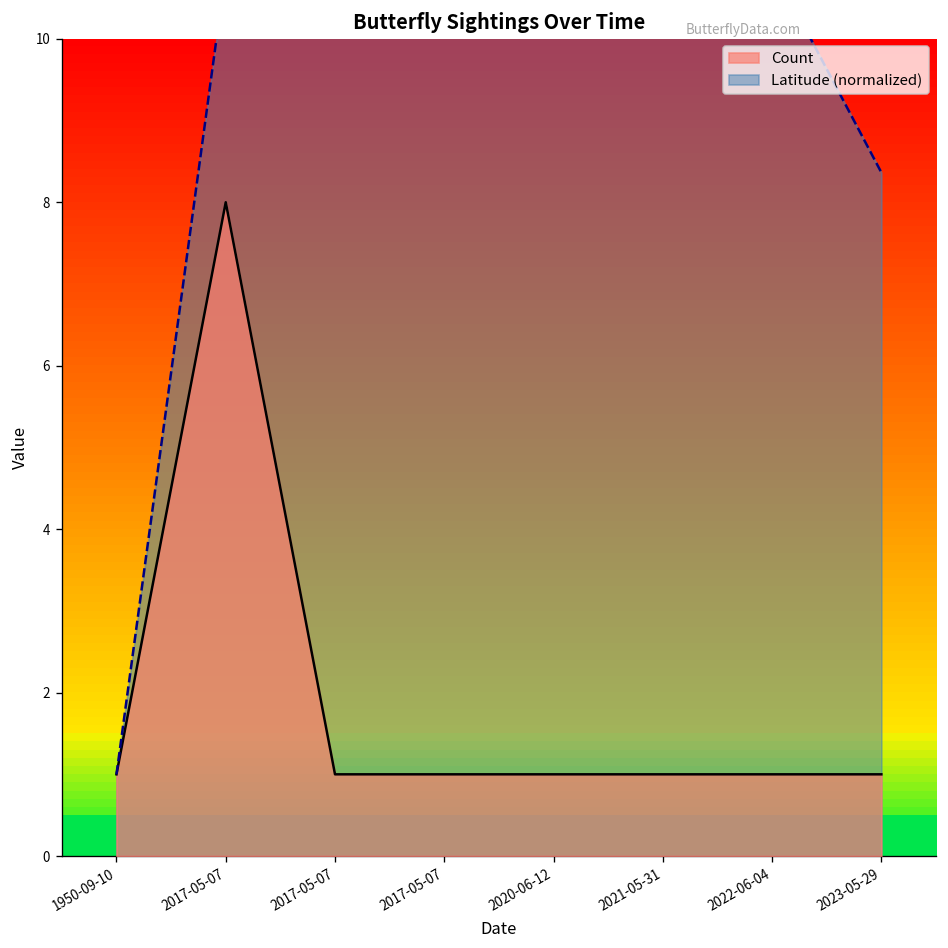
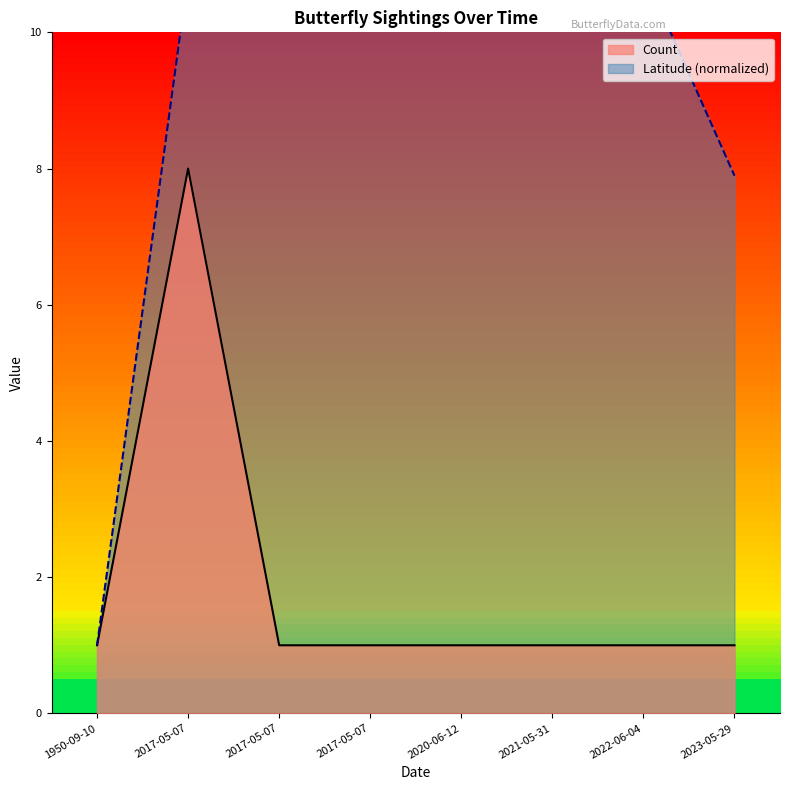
Latitude (normalized), 2023-05-29: 8.4 -> 7.9
